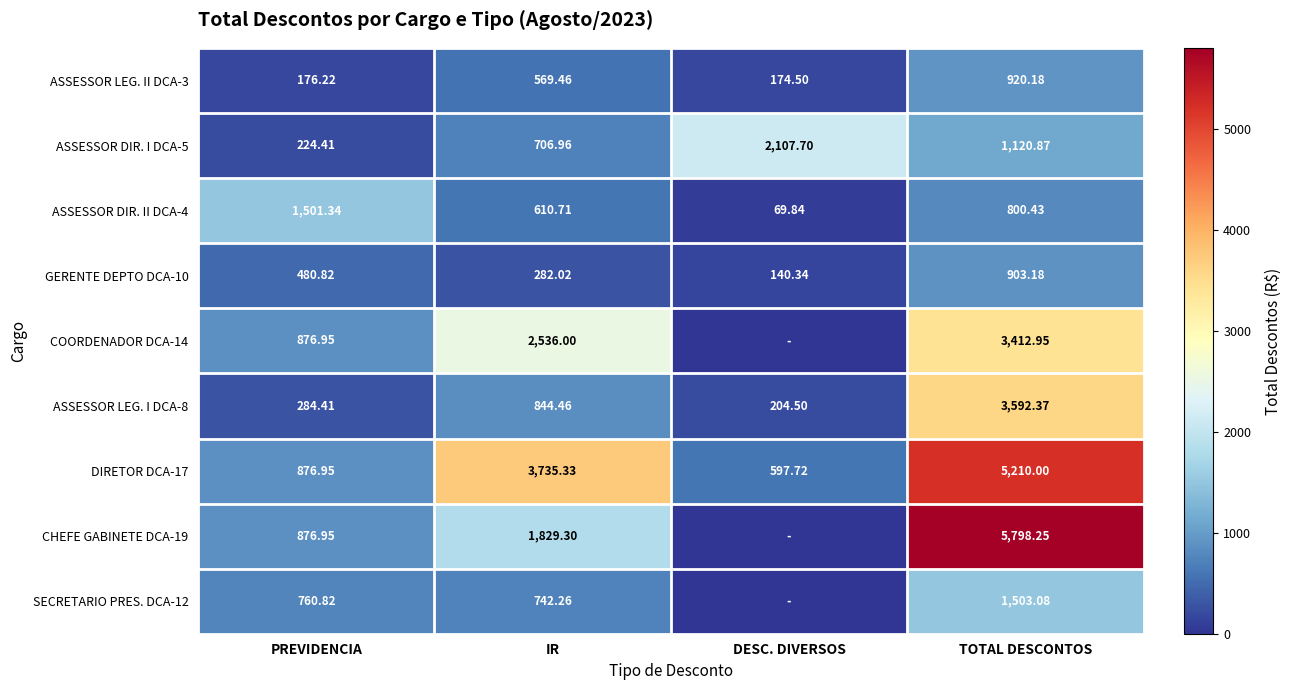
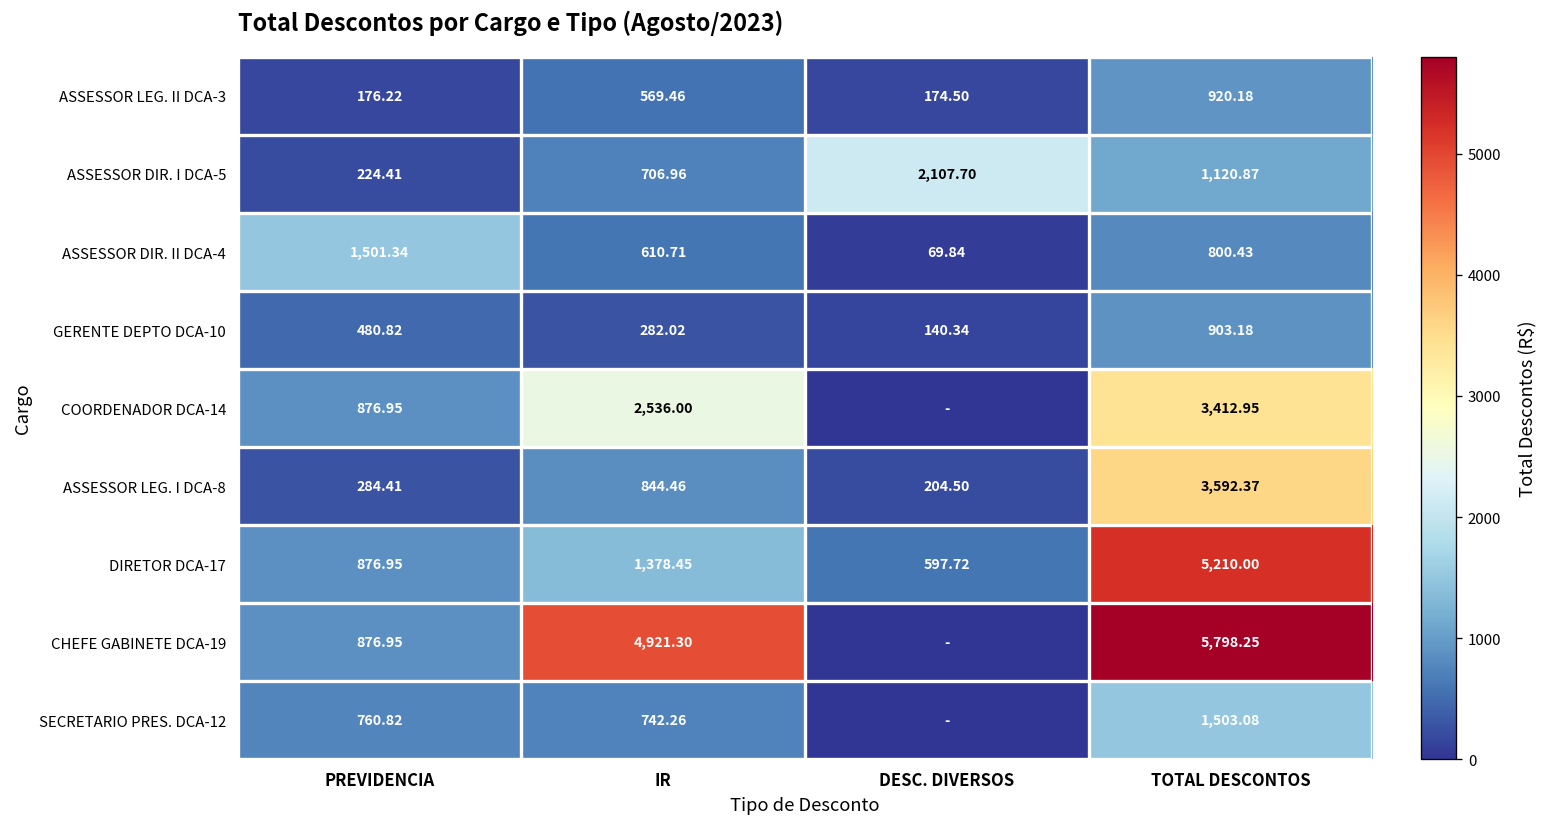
DIRETOR DCA-17, IR: 3,735.33 -> 1,378.45
CHEFE GABINETE DCA-19, IR: 1,829.30 -> 4,921.30
